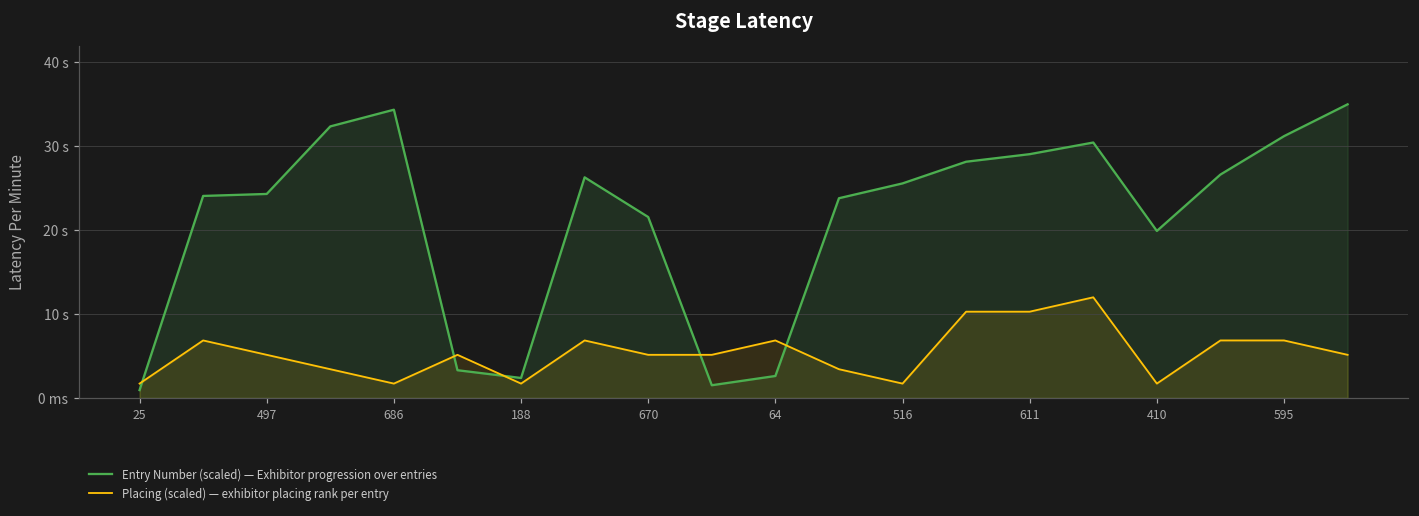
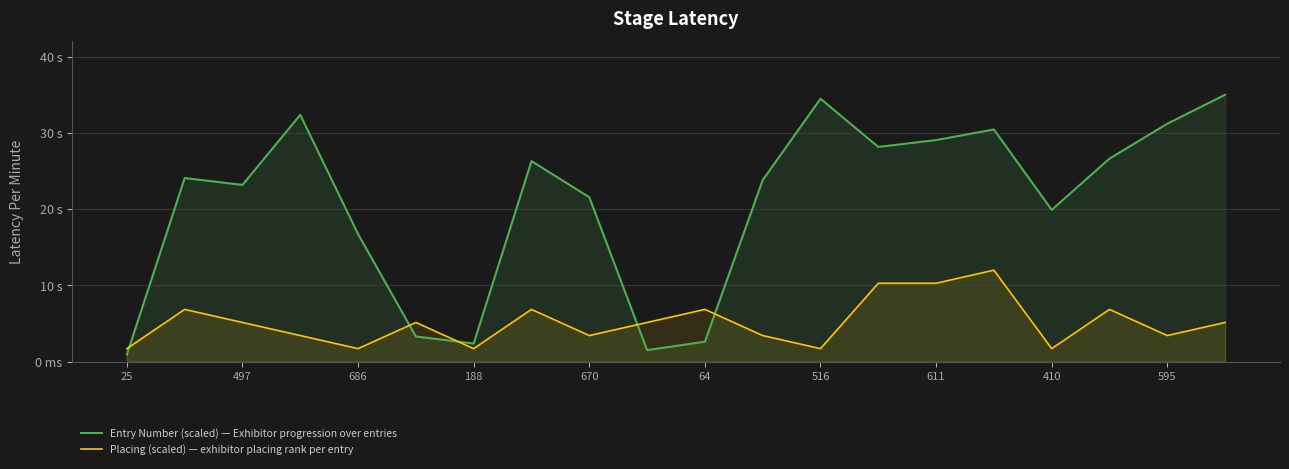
Entry Number (scaled) — Exhibitor progression over entries, 497: 24 s -> 23 s
Entry Number (scaled) — Exhibitor progression over entries, 686: 34 s -> 17 s
Placing (scaled) — exhibitor placing rank per entry, 670: 5 s -> 3 s
Entry Number (scaled) — Exhibitor progression over entries, 516: 26 s -> 34 s
Placing (scaled) — exhibitor placing rank per entry, 595: 7 s -> 3 s
